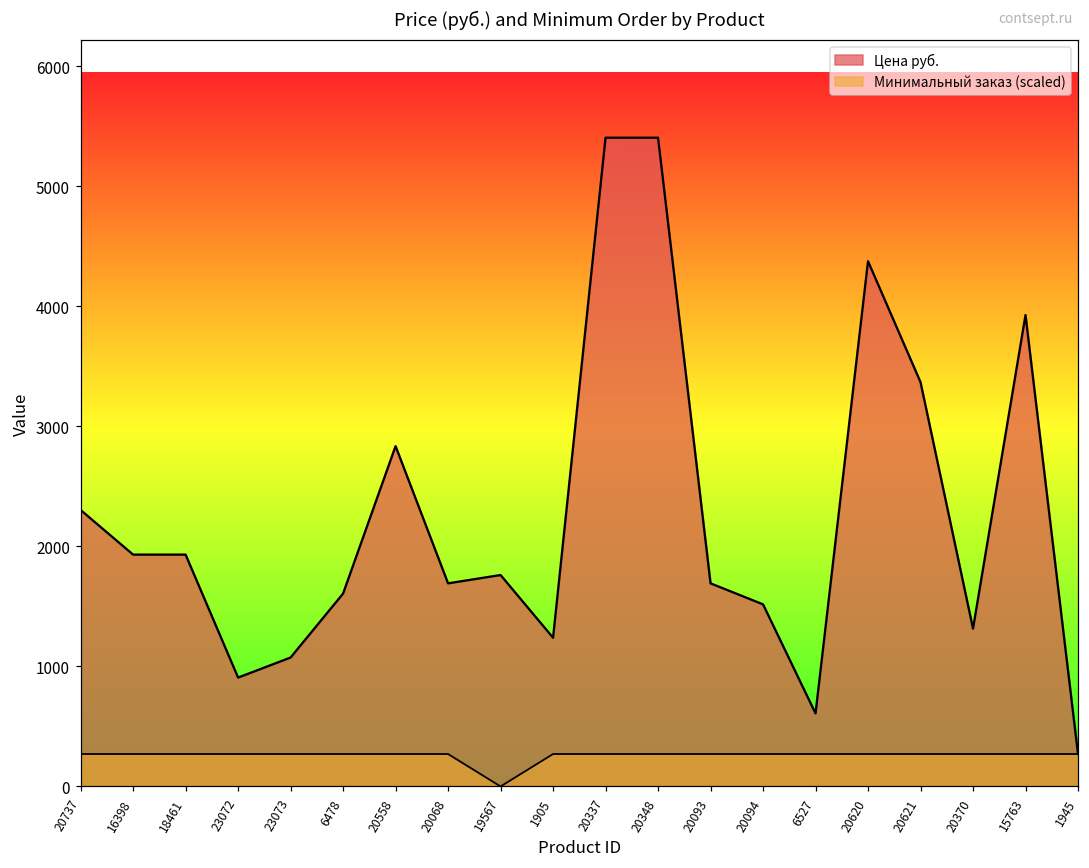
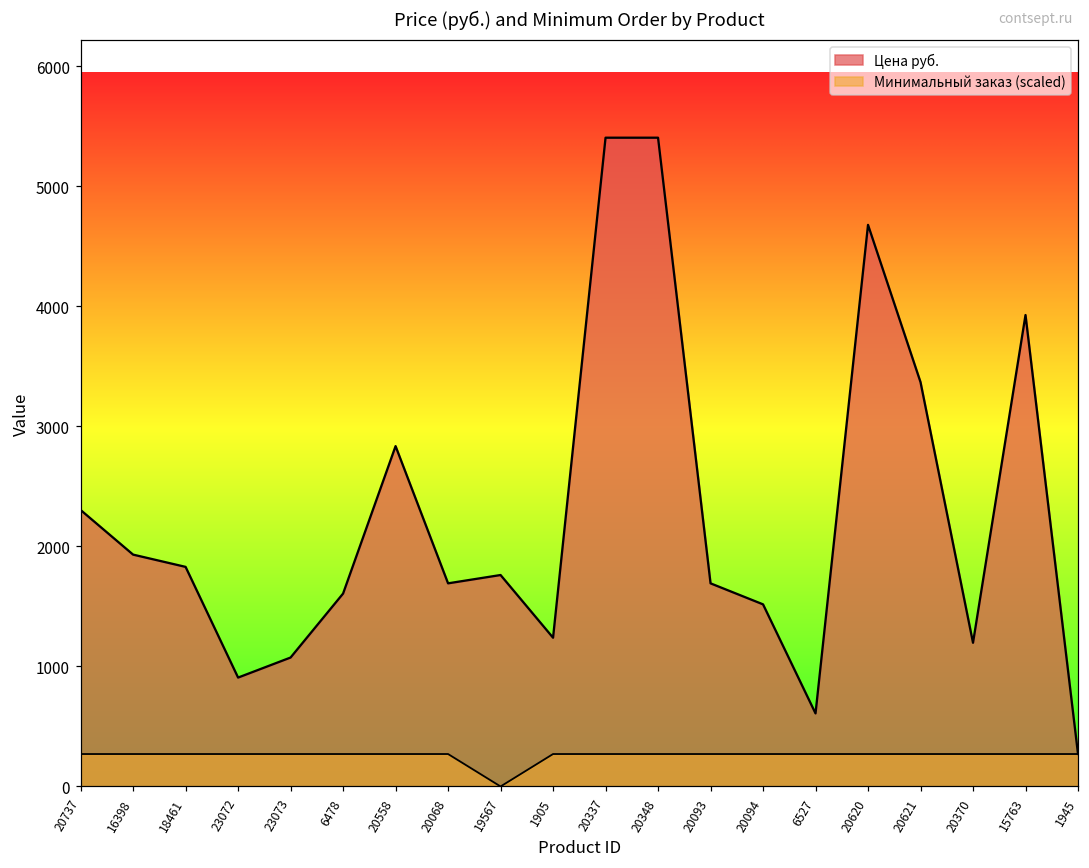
Цена руб., 18461: 1930 -> 1830
Цена руб., 20620: 4380 -> 4680
Цена руб., 20370: 1320 -> 1200
